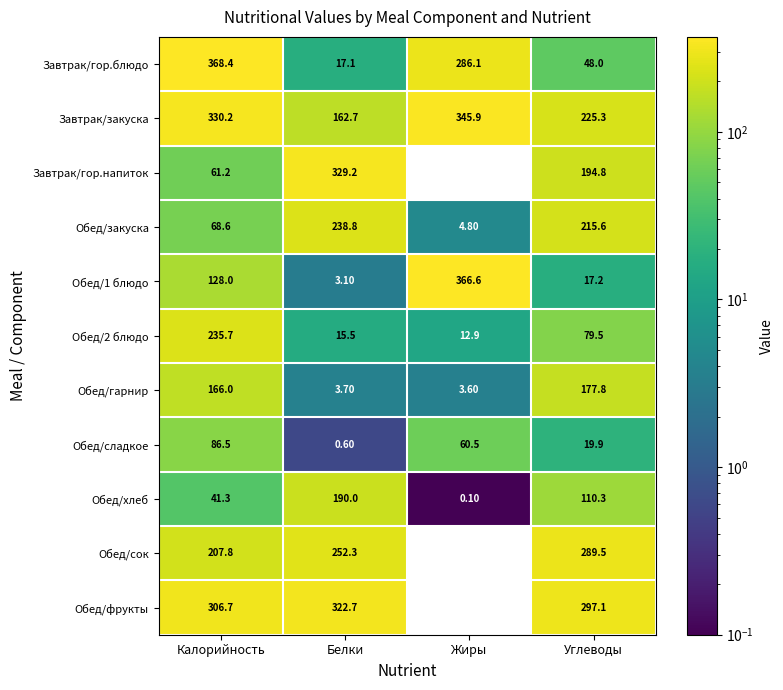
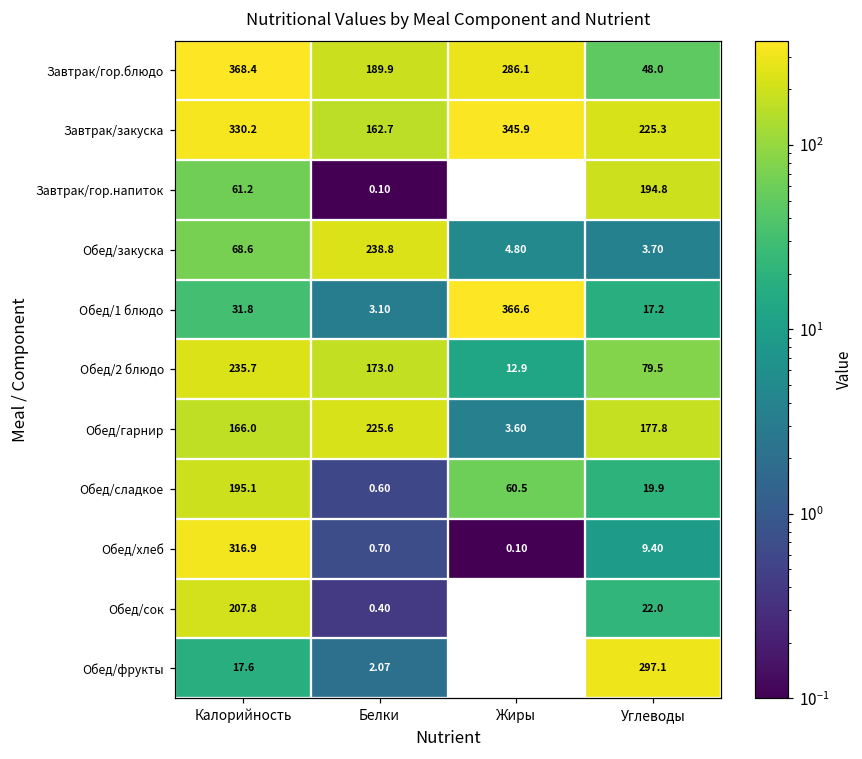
Завтрак/гор.блюдо, Белки: 17.1 -> 189.9
Завтрак/гор.напиток, Белки: 329.2 -> 0.10
Обед/закуска, Углеводы: 215.6 -> 3.70
Обед/1 блюдо, Калорийность: 128.0 -> 31.8
Обед/2 блюдо, Белки: 15.5 -> 173.0
Обед/гарнир, Белки: 3.70 -> 225.6
Обед/сладкое, Калорийность: 86.5 -> 195.1
Обед/хлеб, Калорийность: 41.3 -> 316.9
Обед/хлеб, Белки: 190.0 -> 0.70
Обед/хлеб, Углеводы: 110.3 -> 9.40
Обед/сок, Белки: 252.3 -> 0.40
Обед/сок, Углеводы: 289.5 -> 22.0
Обед/фрукты, Калорийность: 306.7 -> 17.6
Обед/фрукты, Белки: 322.7 -> 2.07
